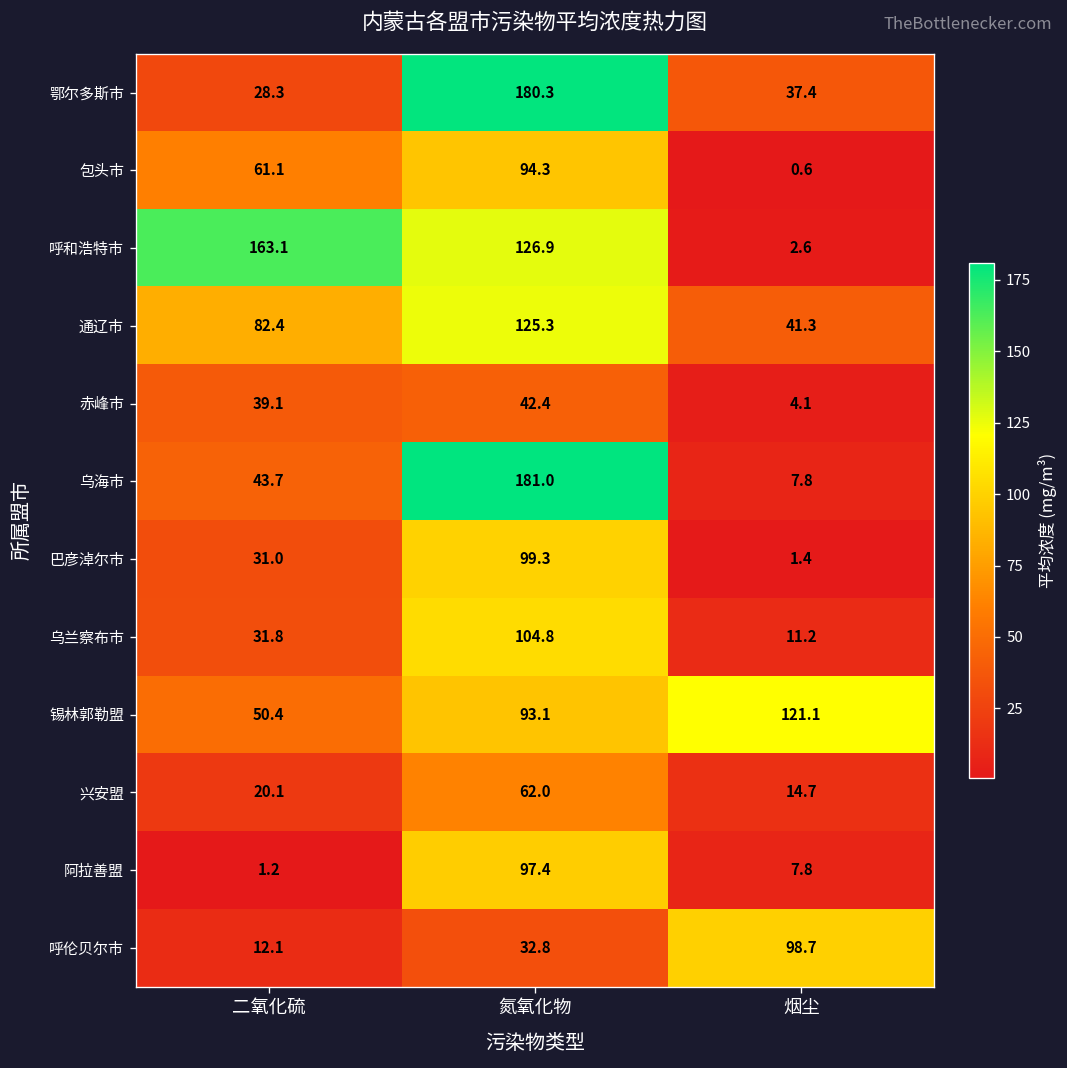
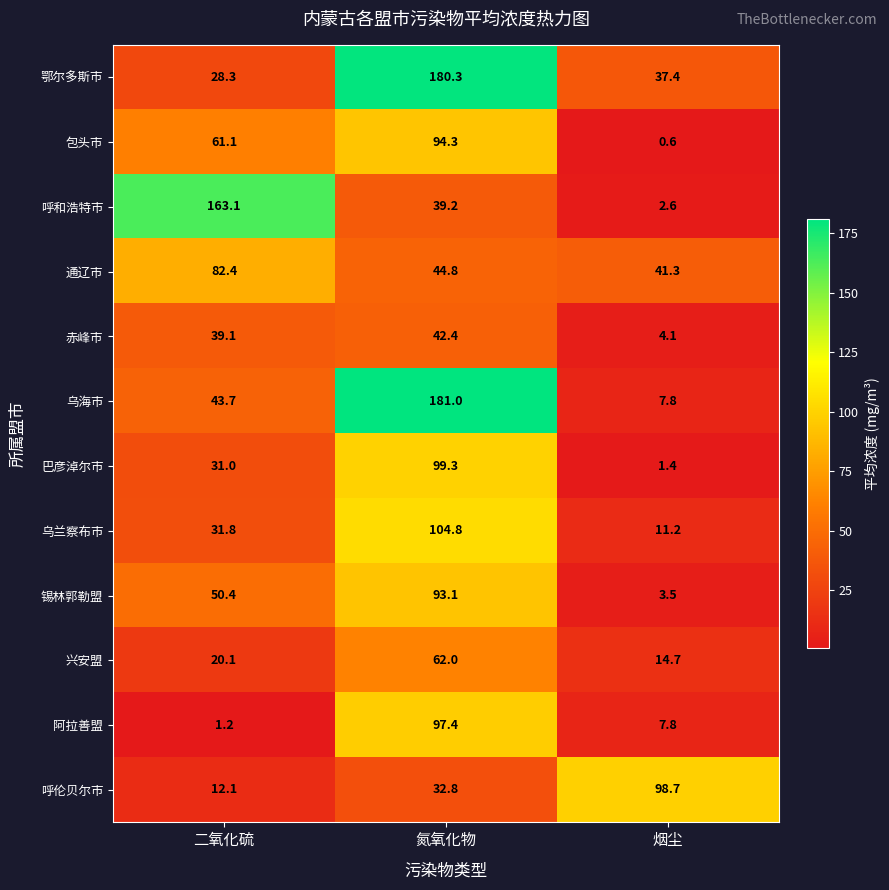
呼和浩特市, 氮氧化物: 126.9 -> 39.2
通辽市, 氮氧化物: 125.3 -> 44.8
锡林郭勒盟, 烟尘: 121.1 -> 3.5
